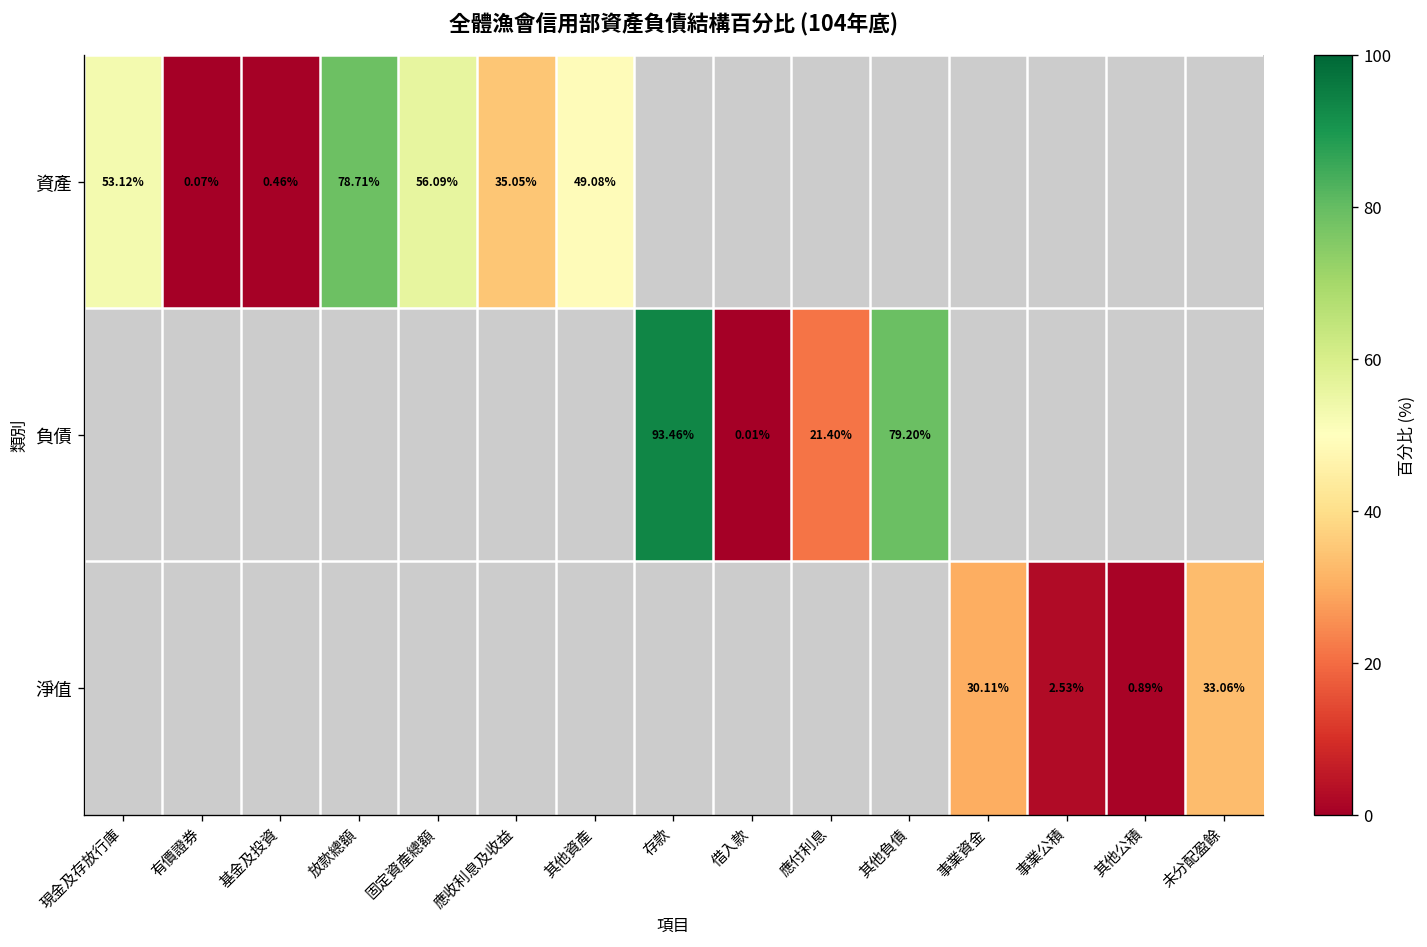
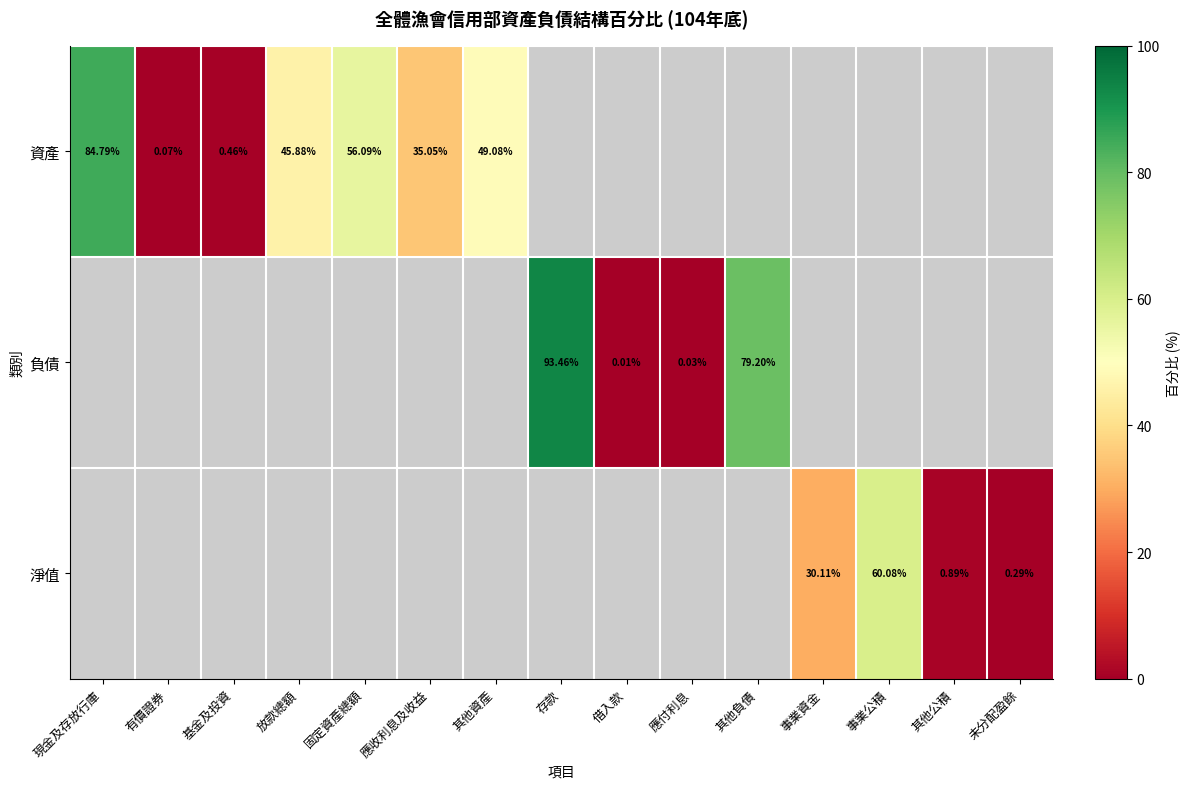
資產, 現金及存放行庫: 53.12% -> 84.79%
資產, 放款總額: 78.71% -> 45.88%
負債, 應付利息: 21.40% -> 0.03%
淨值, 事業公積: 2.53% -> 60.08%
淨值, 未分配盈餘: 33.06% -> 0.29%
